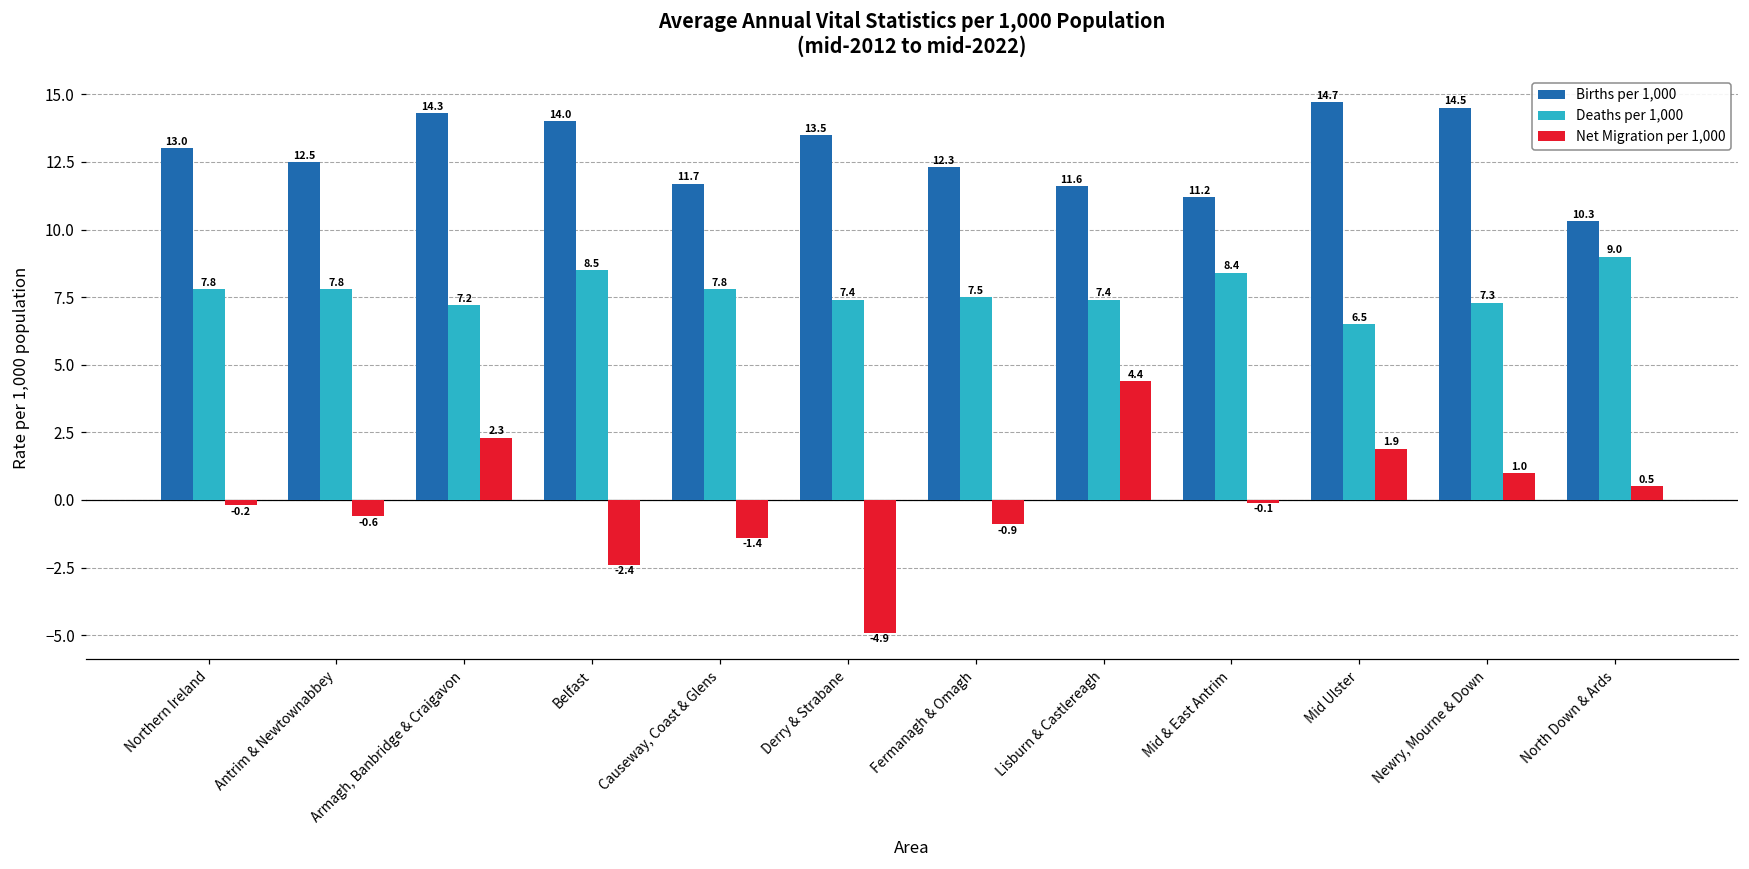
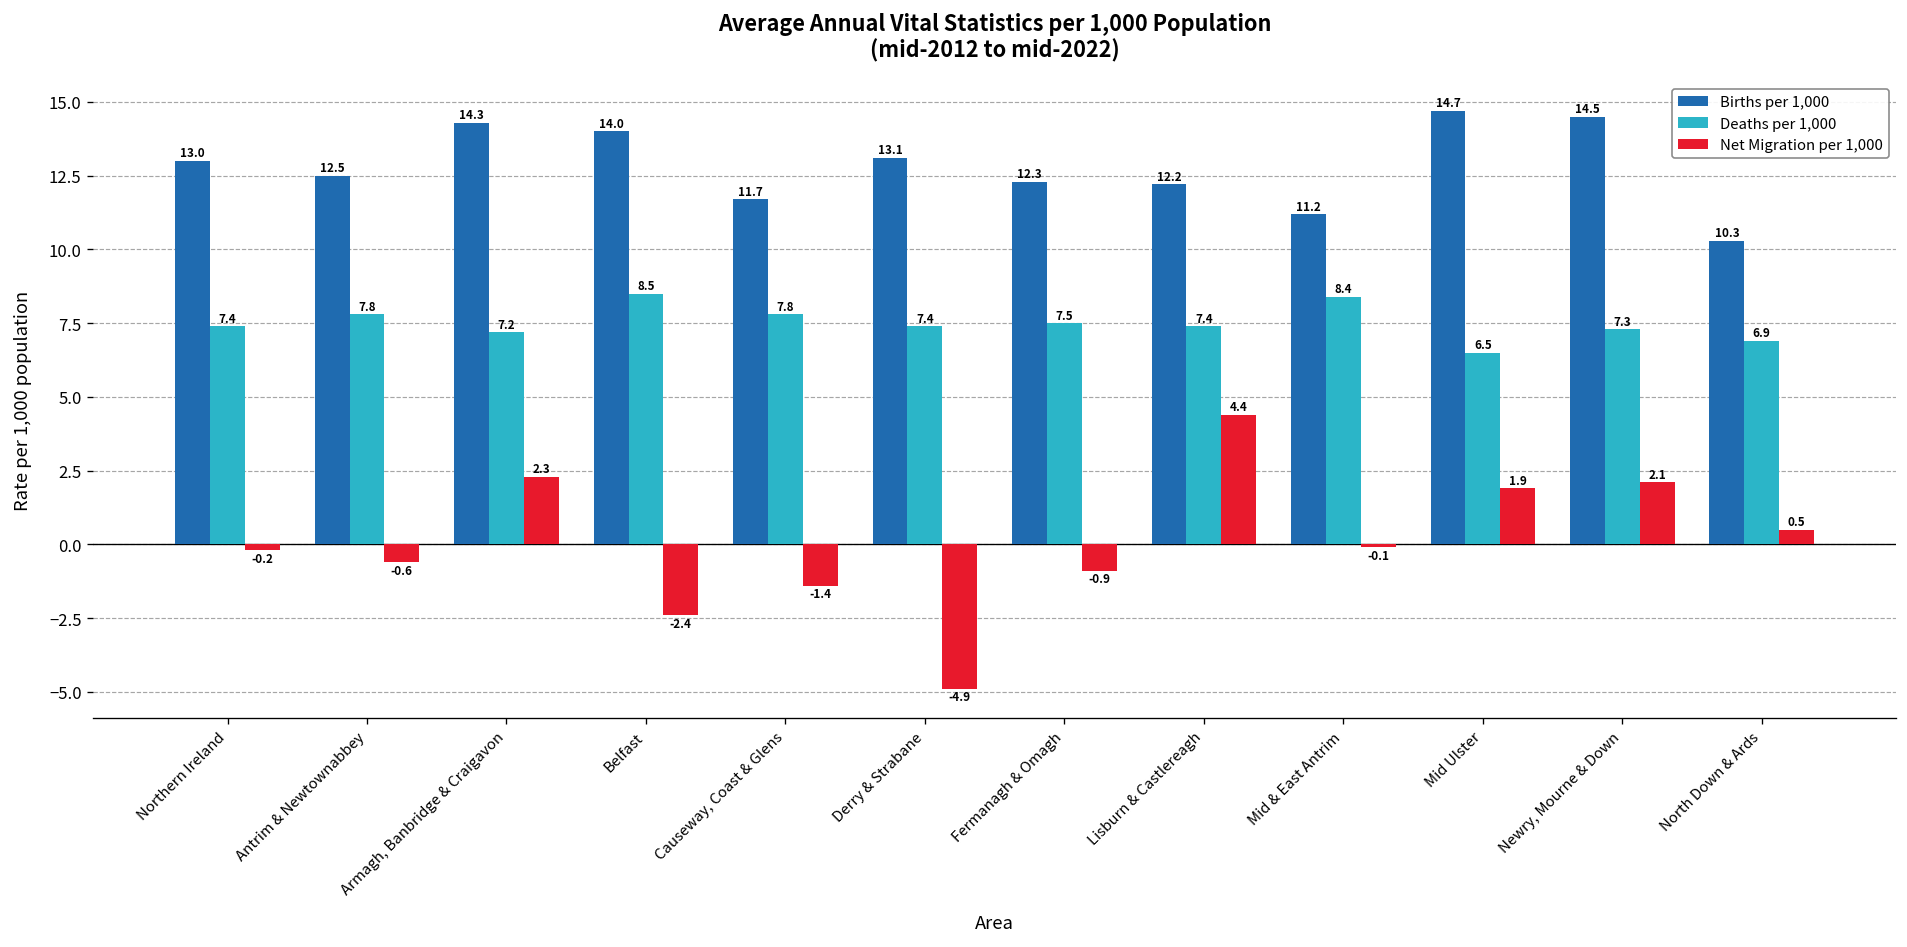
Deaths per 1,000, Northern Ireland: 7.8 -> 7.4
Births per 1,000, Derry & Strabane: 13.5 -> 13.1
Births per 1,000, Lisburn & Castlereagh: 11.6 -> 12.2
Net Migration per 1,000, Newry, Mourne & Down: 1.0 -> 2.1
Deaths per 1,000, North Down & Ards: 9.0 -> 6.9
